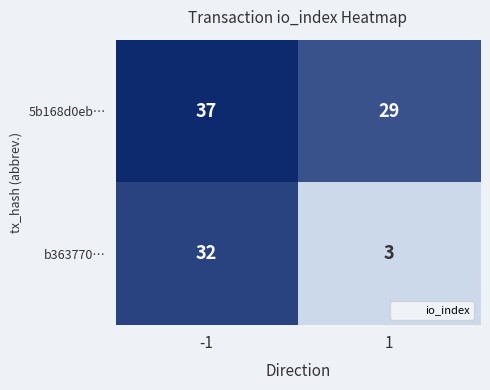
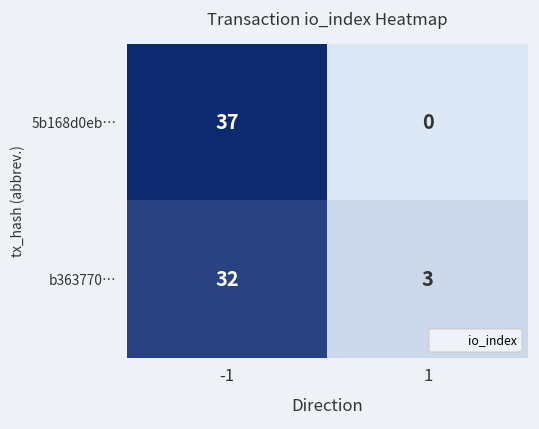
5b168d0eb…, 1: 29 -> 0
